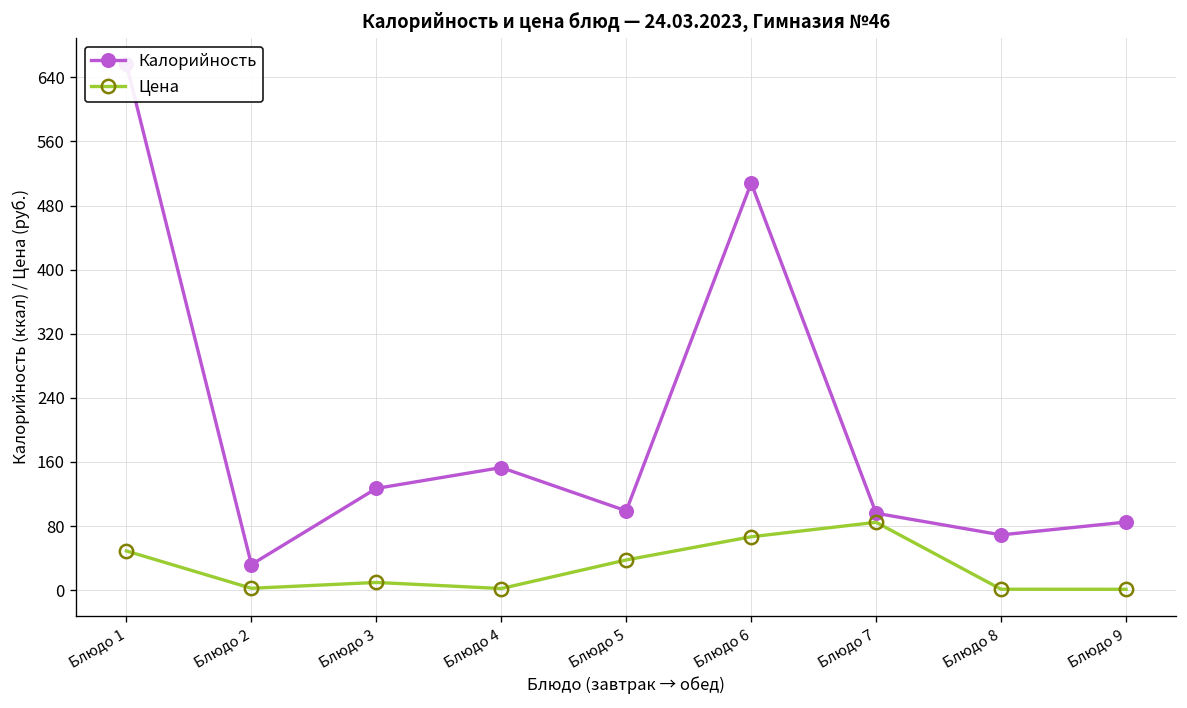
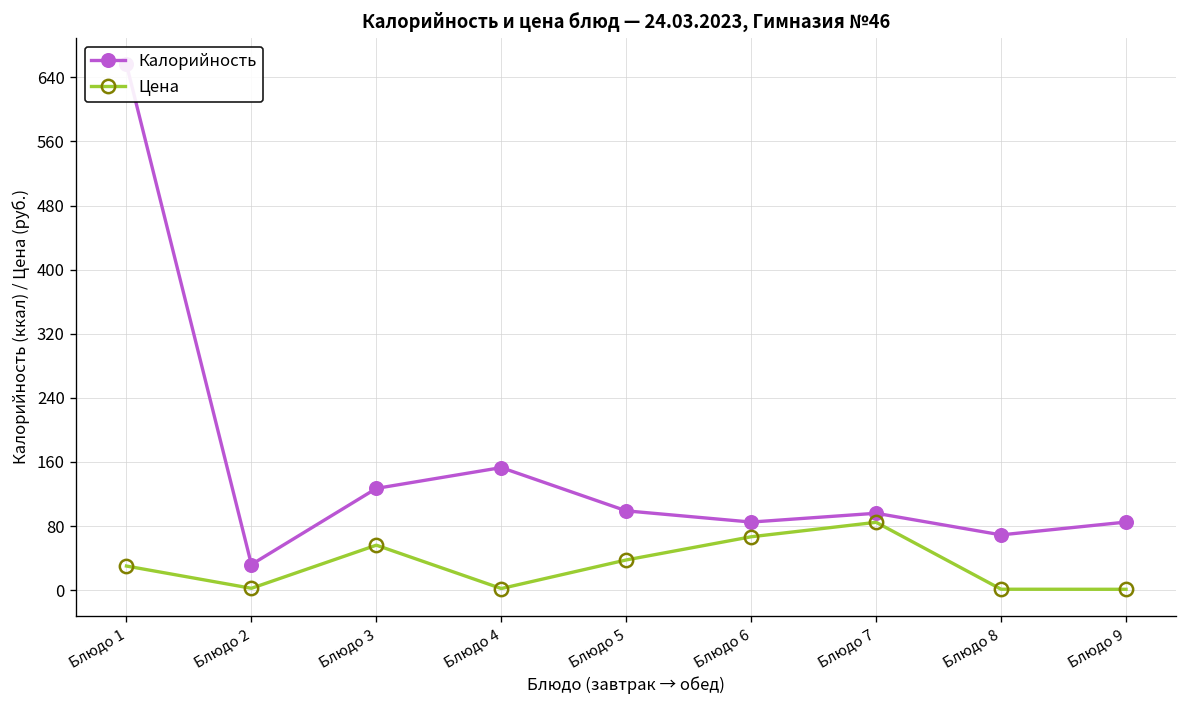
Цена, Блюдо 1: 50 -> 30
Цена, Блюдо 3: 10 -> 60
Калорийность, Блюдо 6: 510 -> 90
